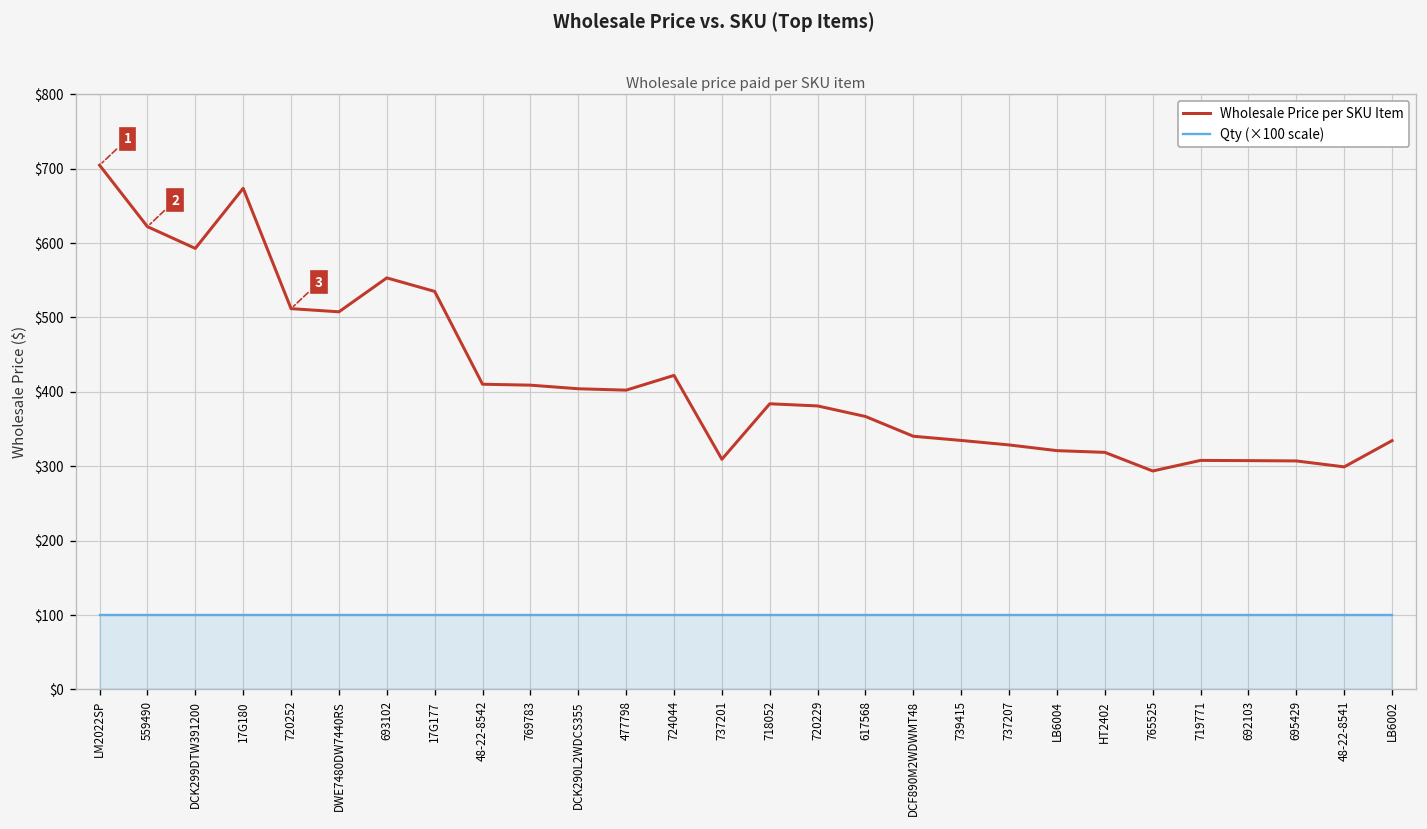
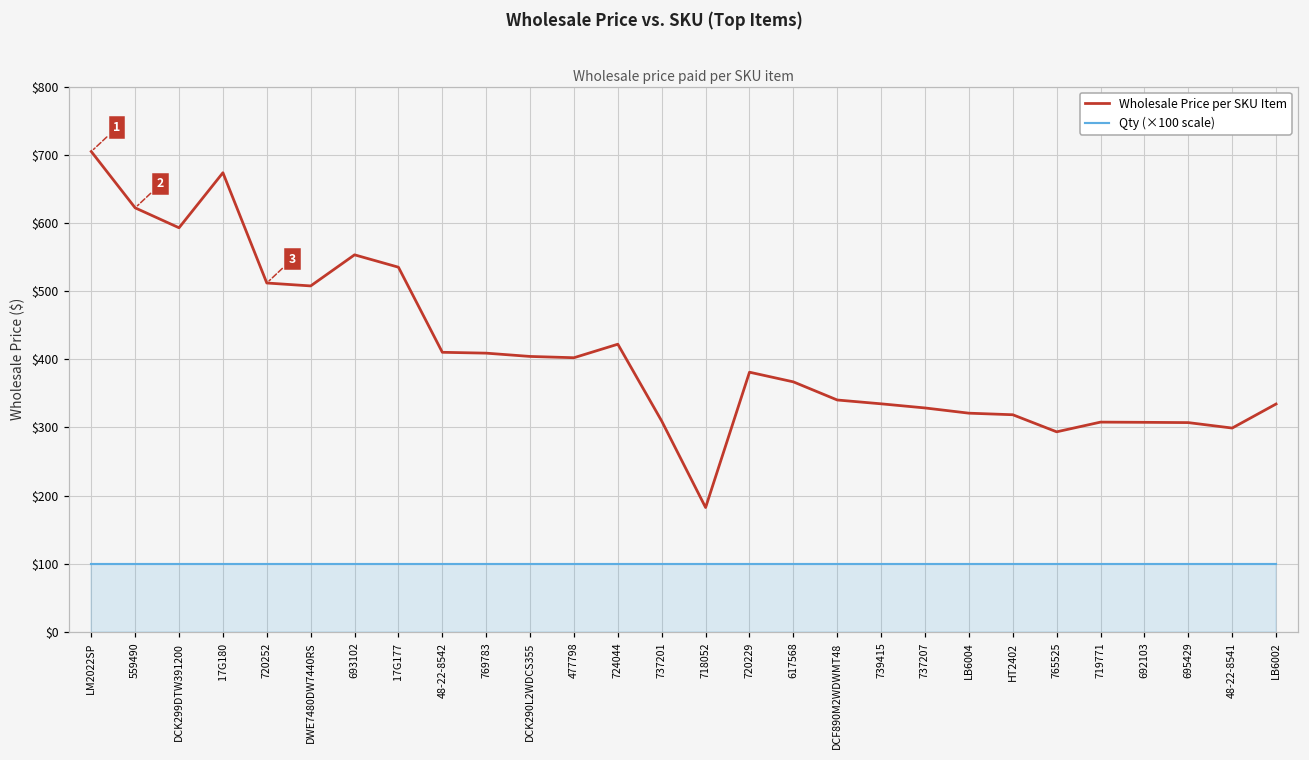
Wholesale Price per SKU Item, 718052: $380 -> $180
